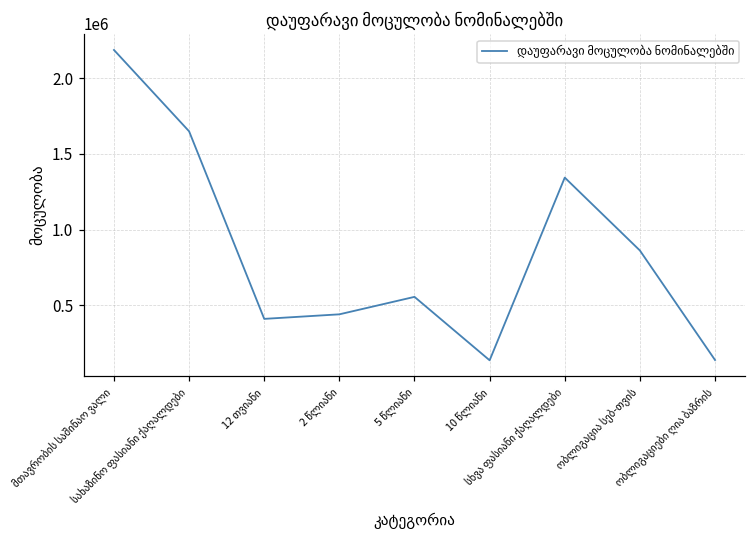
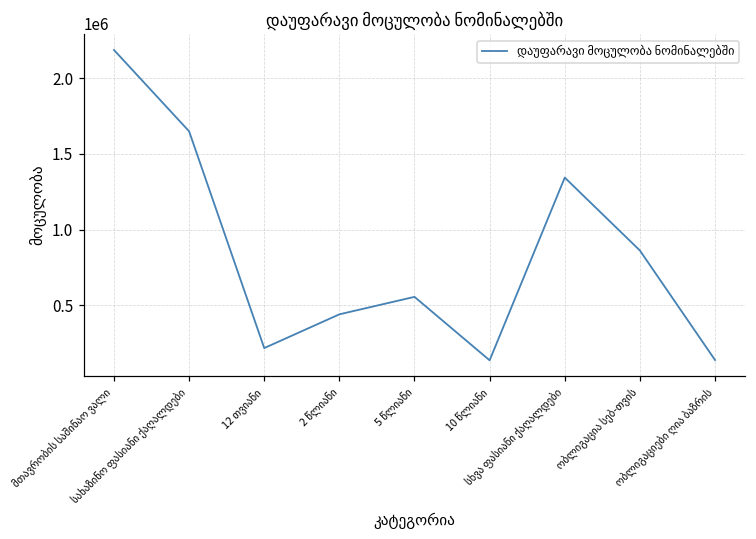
12 თვიანი: 410000 -> 220000
